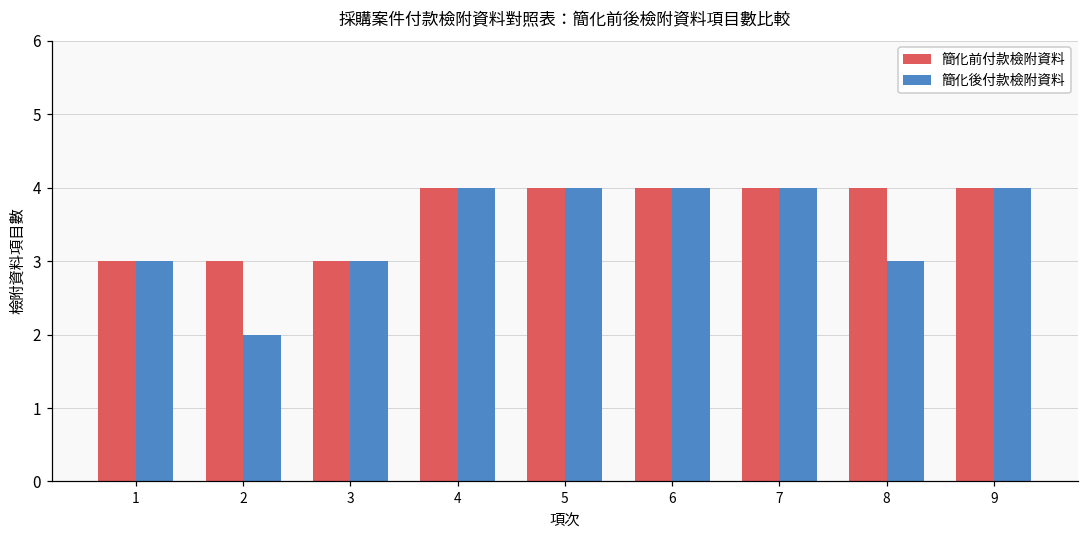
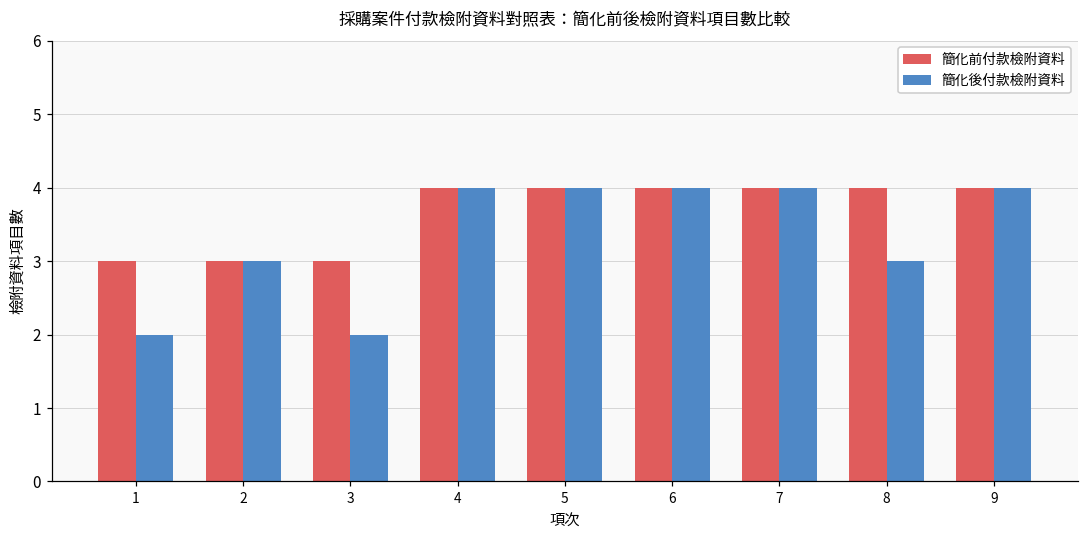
簡化後付款檢附資料, 1: 3 -> 2
簡化後付款檢附資料, 2: 2 -> 3
簡化後付款檢附資料, 3: 3 -> 2
